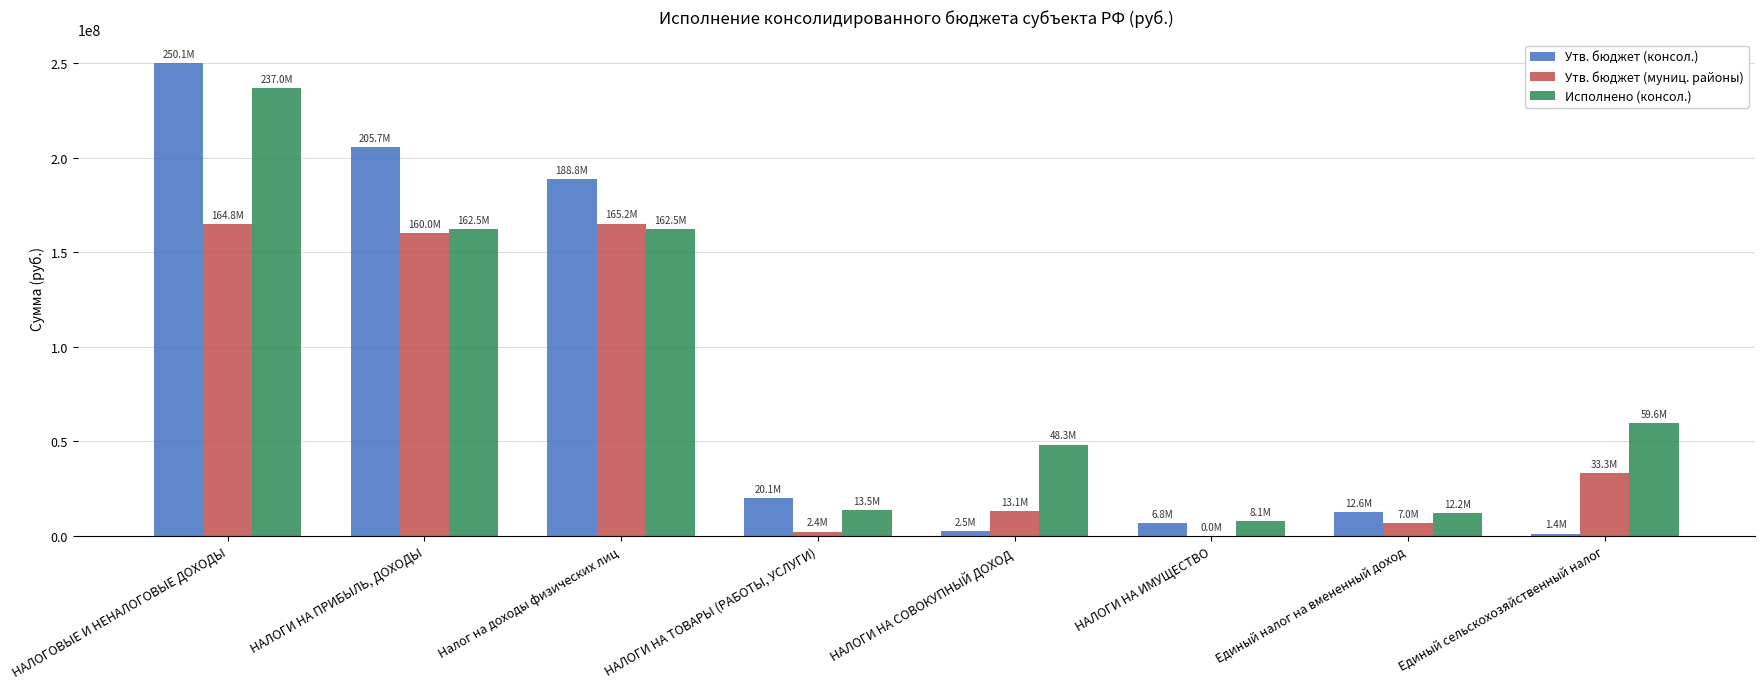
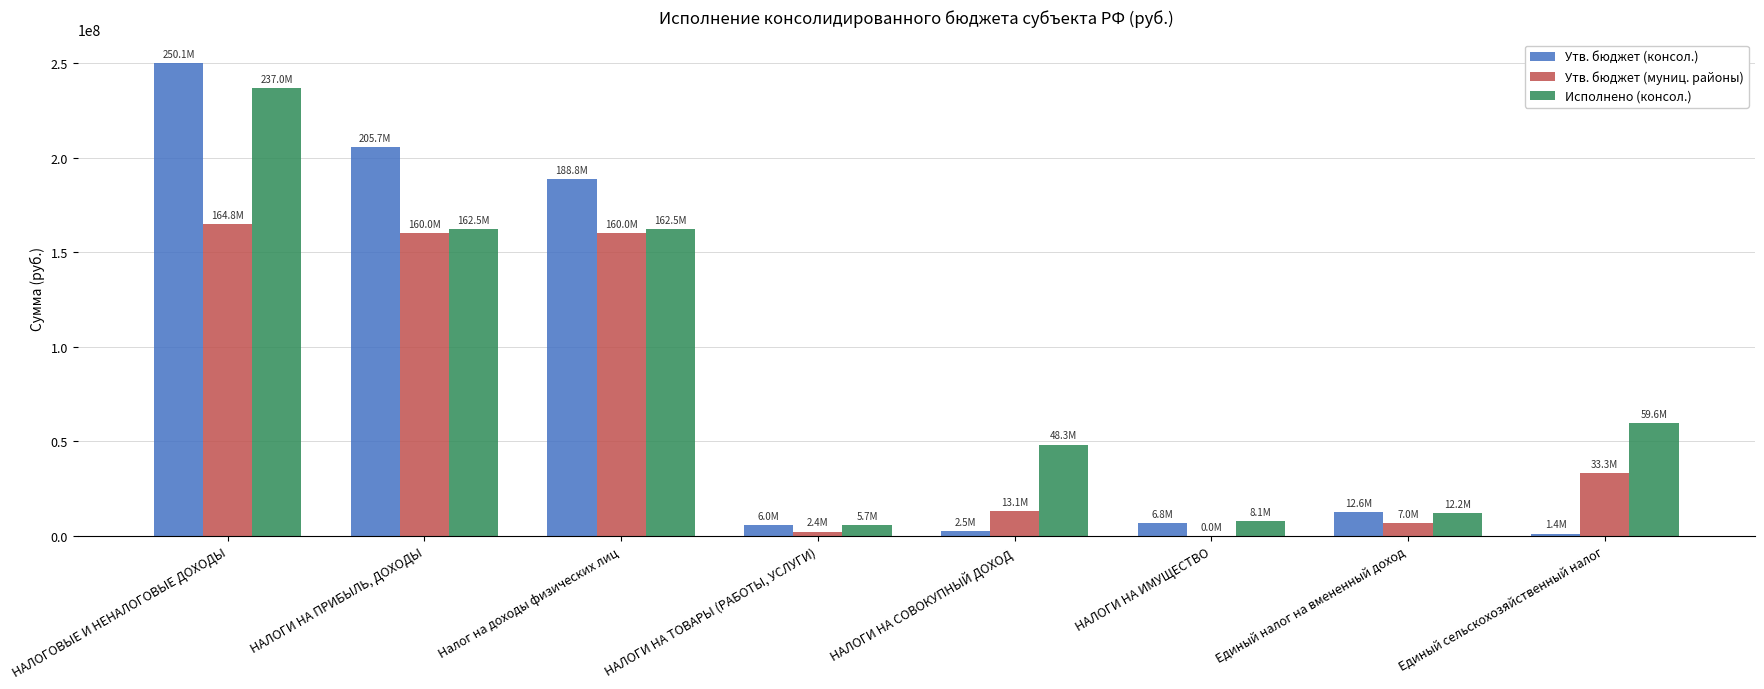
Утв. бюджет (муниц. районы), Налог на доходы физических лиц: 165.2M -> 160.0M
Утв. бюджет (консол.), НАЛОГИ НА ТОВАРЫ (РАБОТЫ, УСЛУГИ): 20.1M -> 6.0M
Исполнено (консол.), НАЛОГИ НА ТОВАРЫ (РАБОТЫ, УСЛУГИ): 13.5M -> 5.7M
